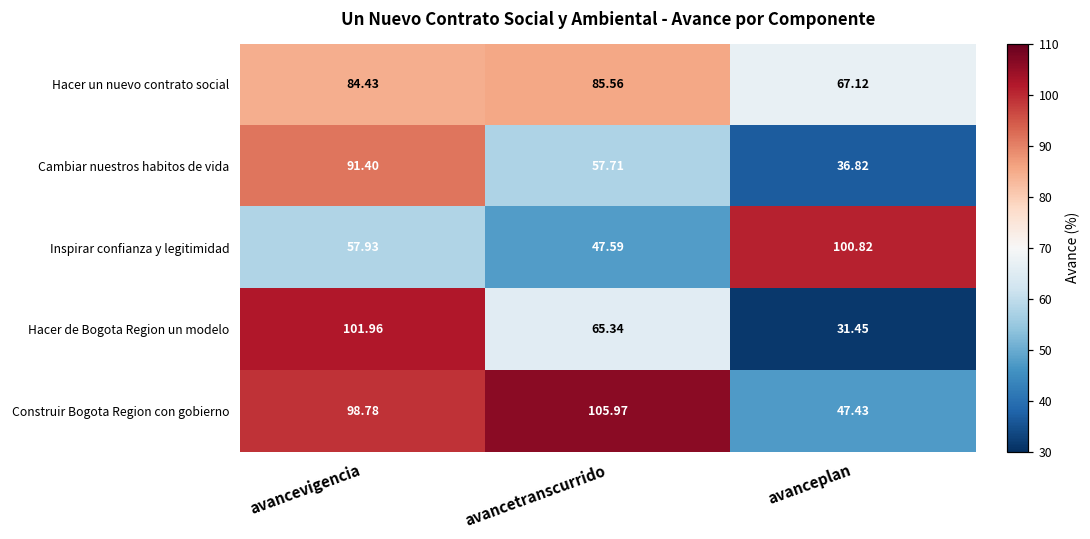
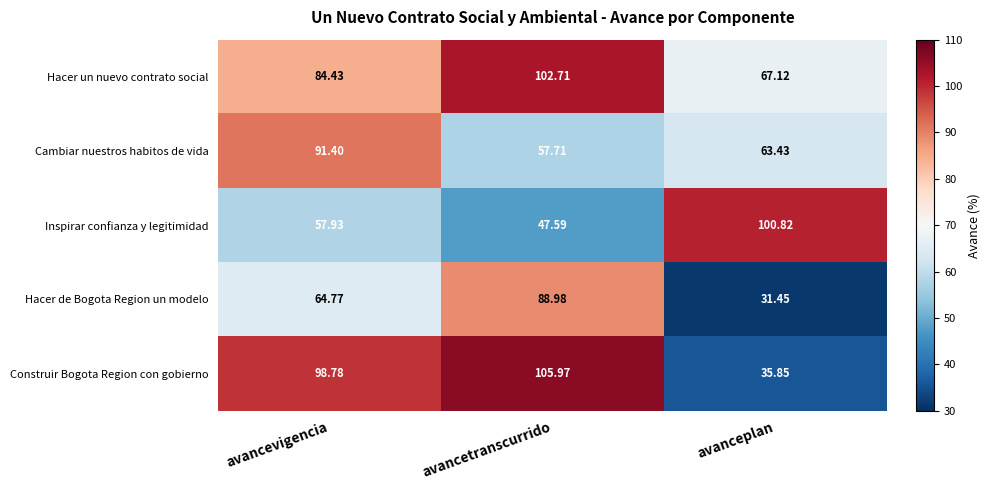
Hacer un nuevo contrato social, avancetranscurrido: 85.56 -> 102.71
Cambiar nuestros habitos de vida, avanceplan: 36.82 -> 63.43
Hacer de Bogota Region un modelo, avancevigencia: 101.96 -> 64.77
Hacer de Bogota Region un modelo, avancetranscurrido: 65.34 -> 88.98
Construir Bogota Region con gobierno, avanceplan: 47.43 -> 35.85
